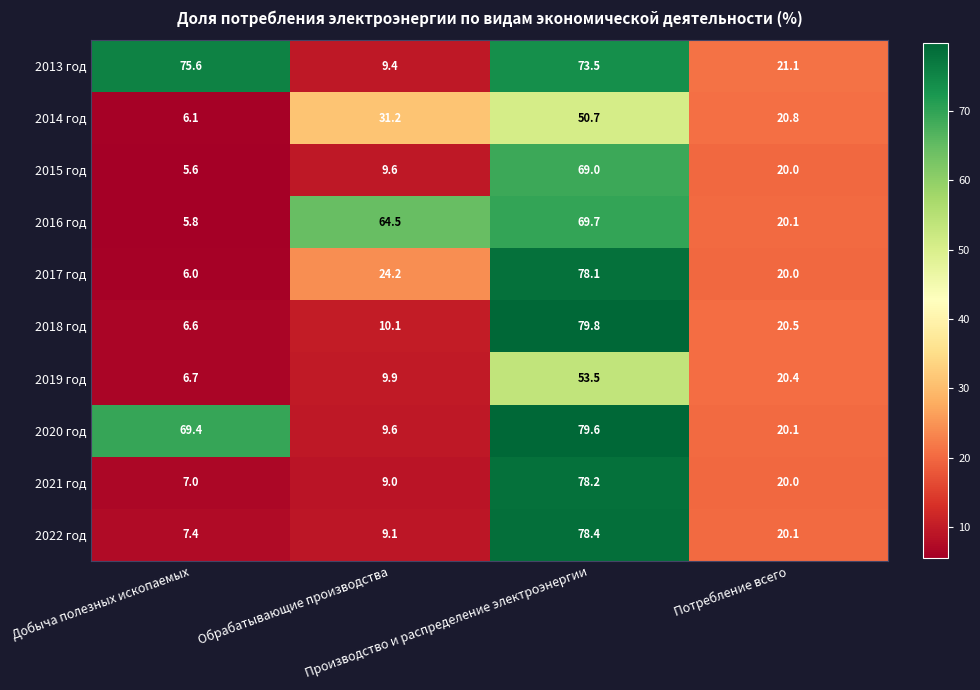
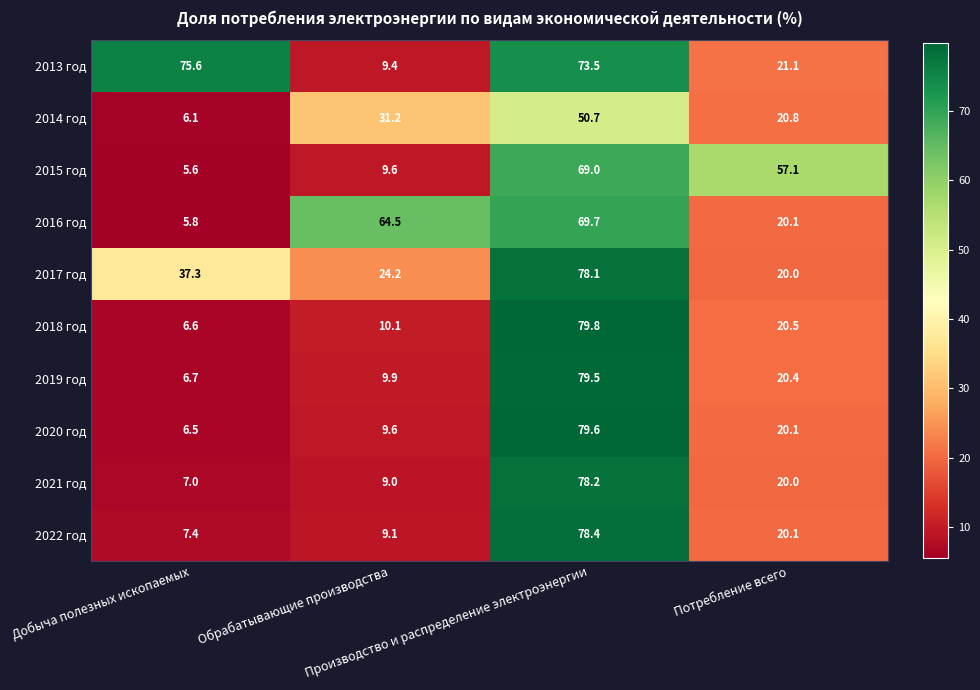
2015 год, Потребление всего: 20.0 -> 57.1
2017 год, Добыча полезных ископаемых: 6.0 -> 37.3
2019 год, Производство и распределение электроэнергии: 53.5 -> 79.5
2020 год, Добыча полезных ископаемых: 69.4 -> 6.5
